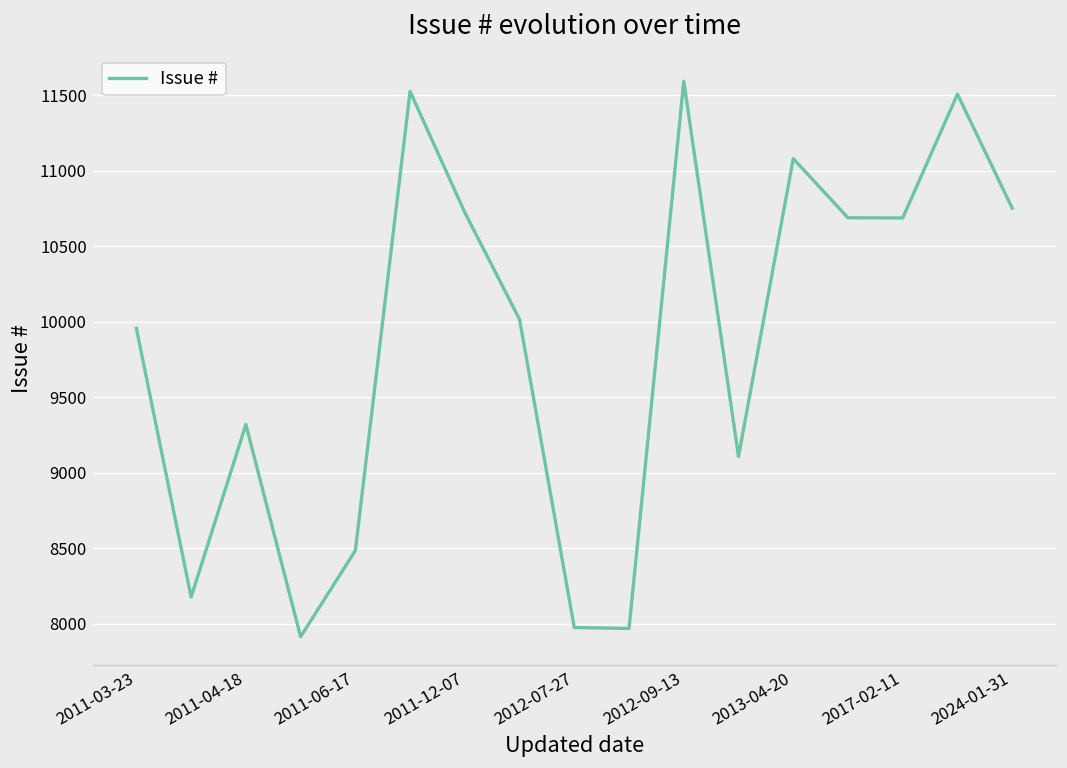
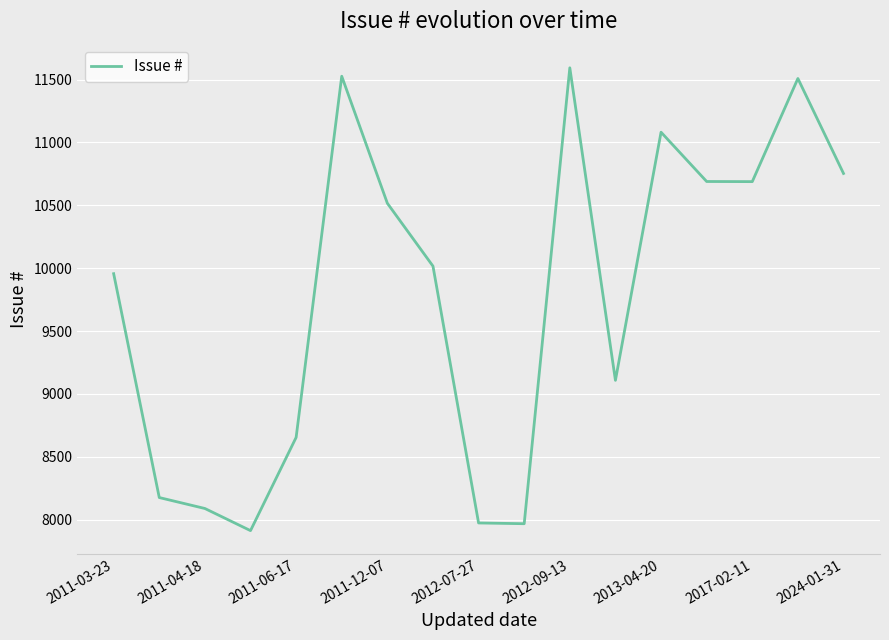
2011-04-18: 9320 -> 8090
2011-06-17: 8480 -> 8650
2011-12-07: 10720 -> 10520
